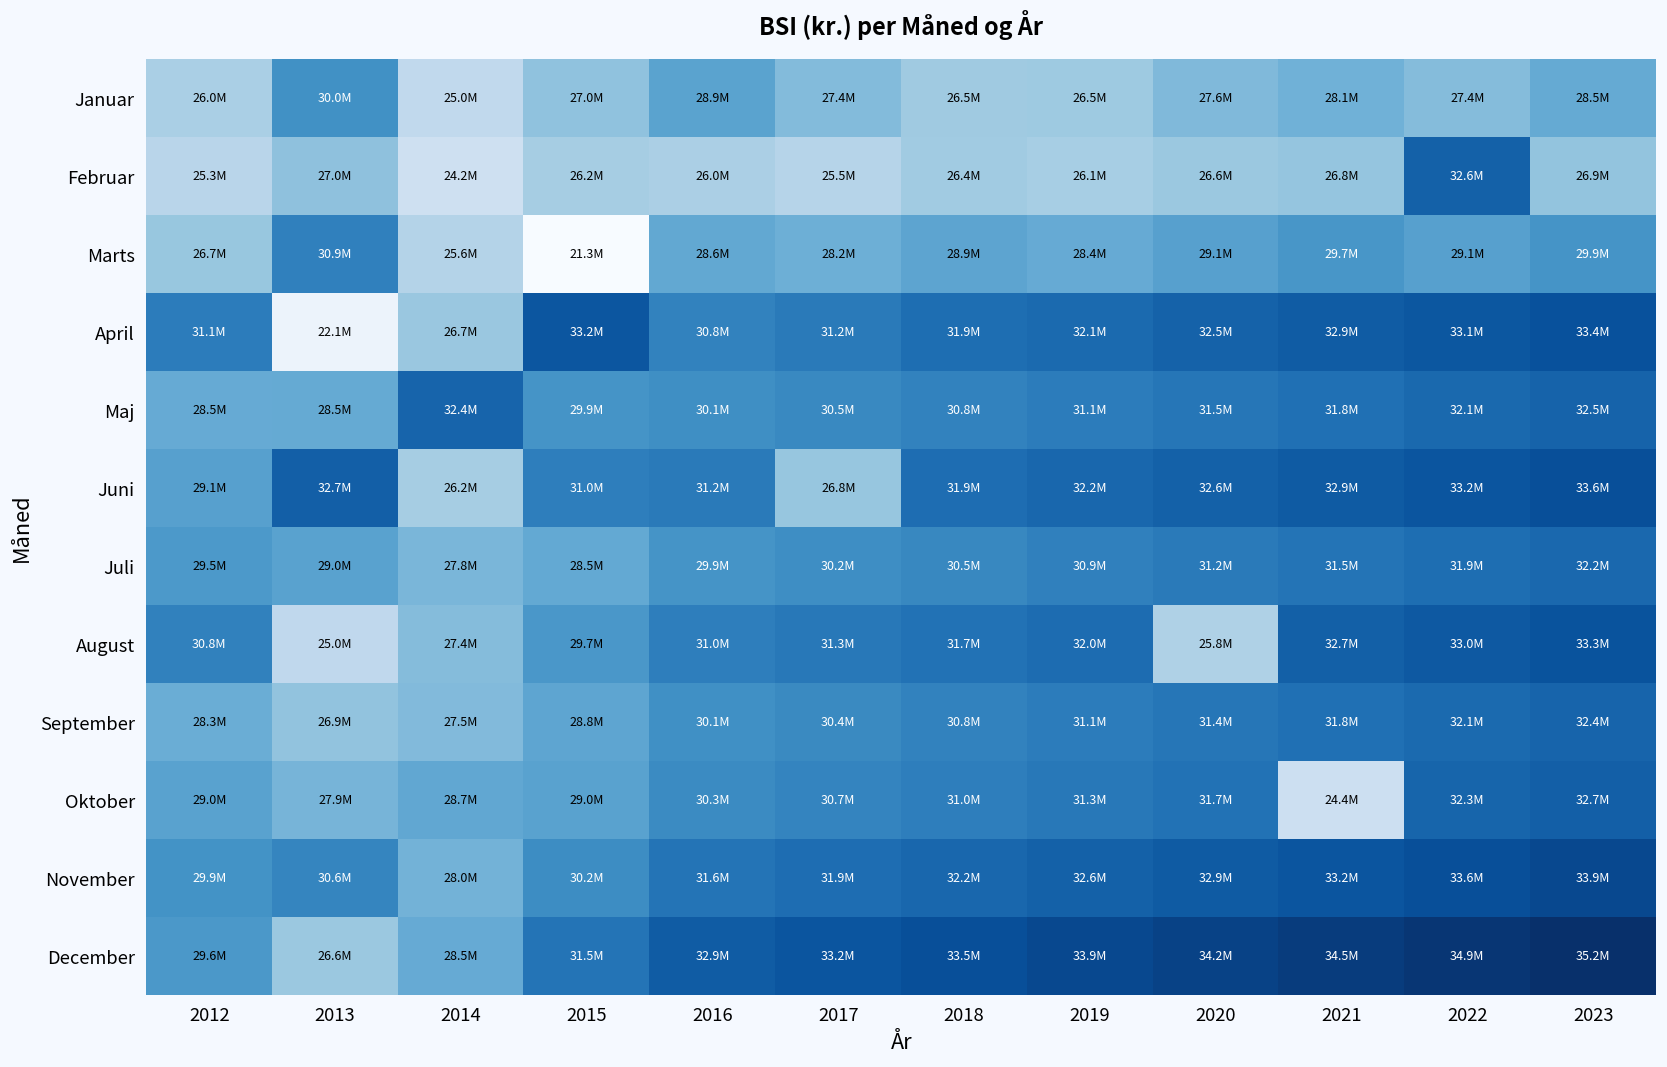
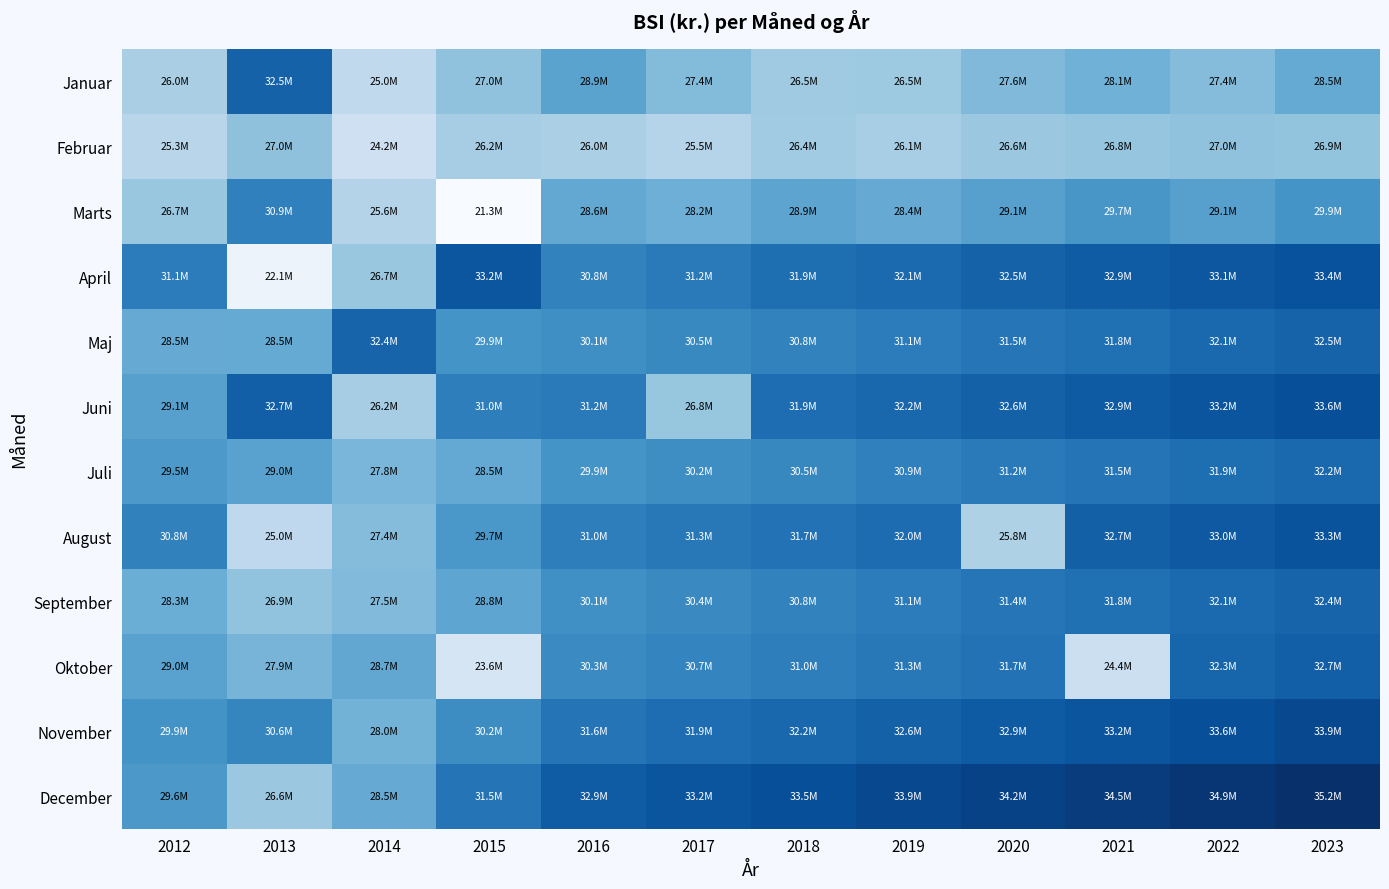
Januar, 2013: 30.0M -> 32.5M
Februar, 2022: 32.6M -> 27.0M
Oktober, 2015: 29.0M -> 23.6M
